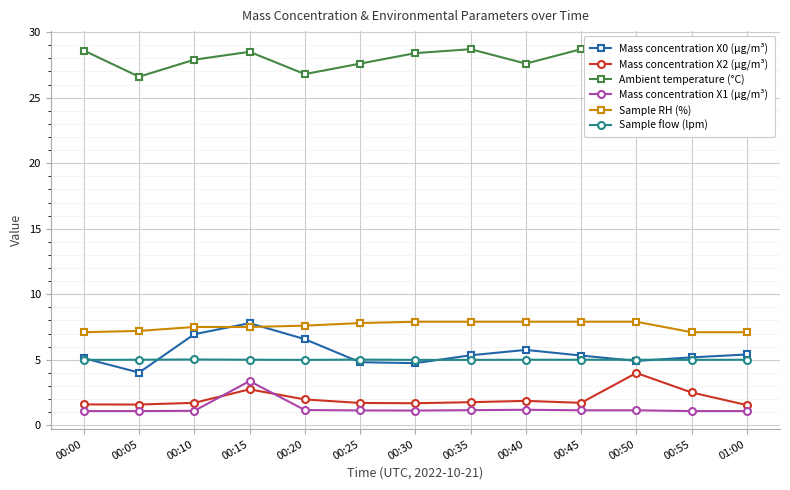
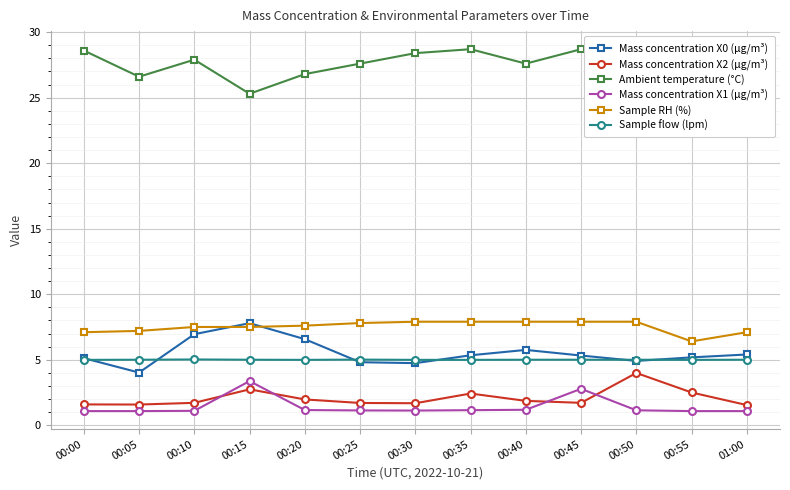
Ambient temperature (°C), 00:15: 28.5 -> 25.3
Mass concentration X2 (μg/m³), 00:35: 1.8 -> 2.4
Mass concentration X1 (μg/m³), 00:45: 1.1 -> 2.8
Sample RH (%), 00:55: 7.1 -> 6.4
